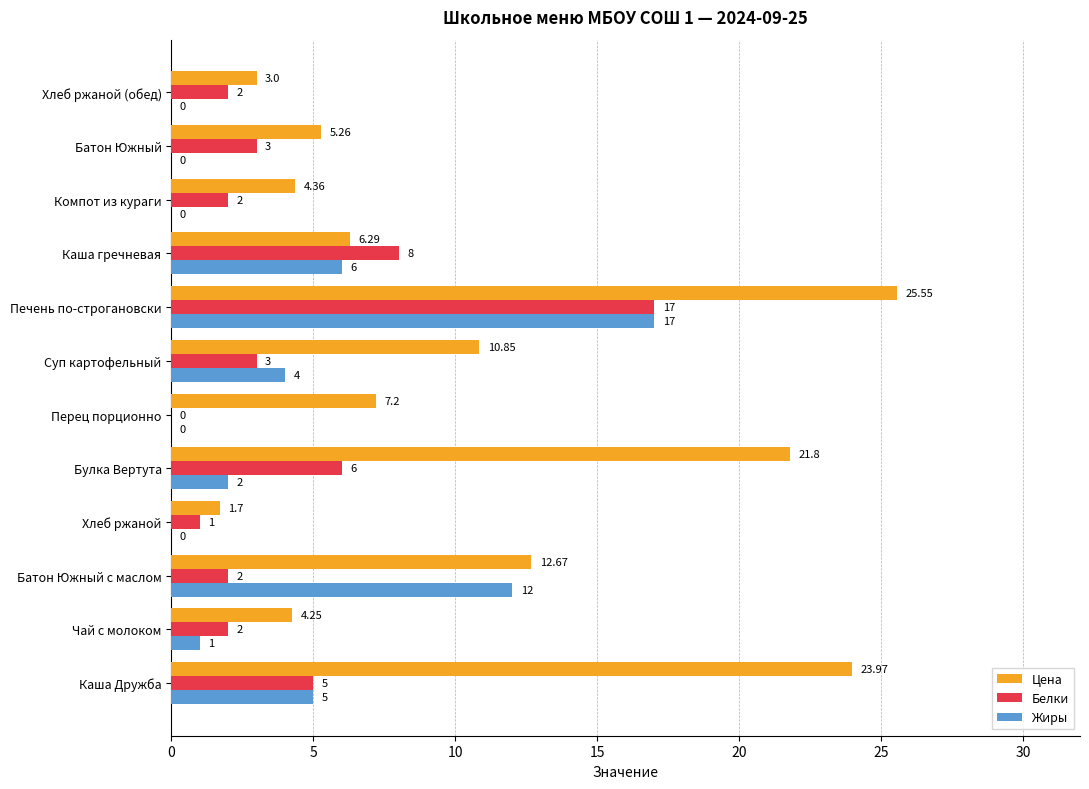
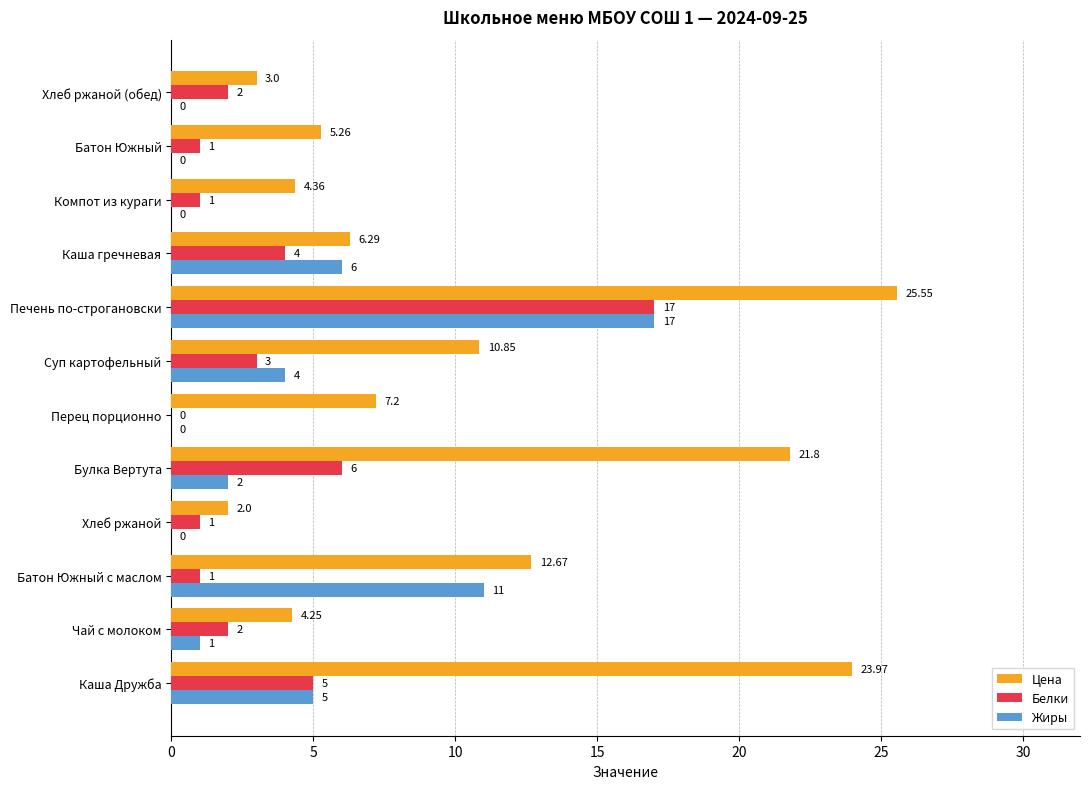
Белки, Батон Южный: 3 -> 1
Белки, Компот из кураги: 2 -> 1
Белки, Каша гречневая: 8 -> 4
Цена, Хлеб ржаной: 1.7 -> 2.0
Белки, Батон Южный с маслом: 2 -> 1
Жиры, Батон Южный с маслом: 12 -> 11
